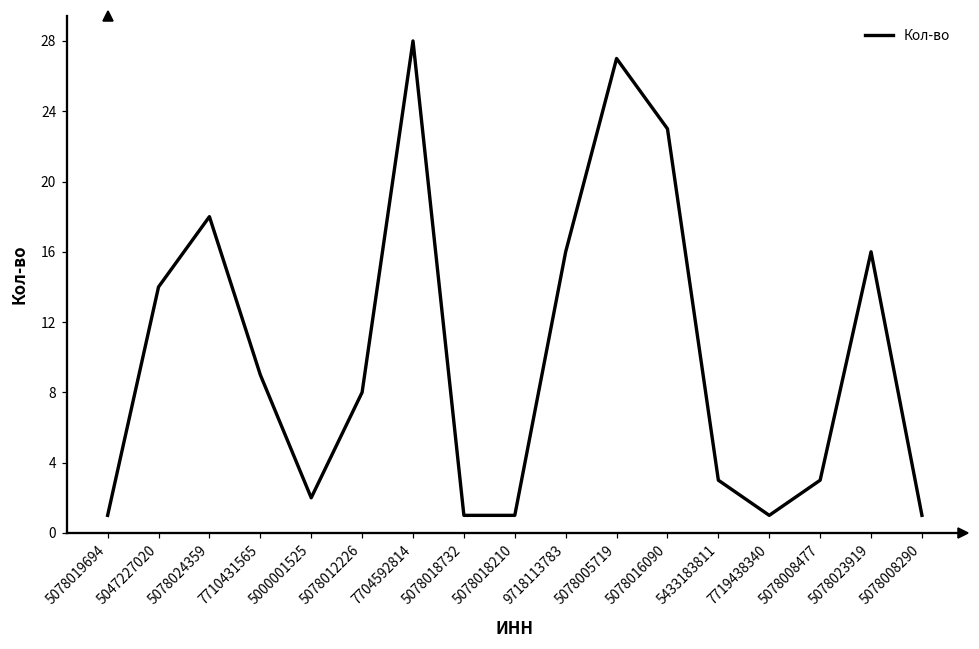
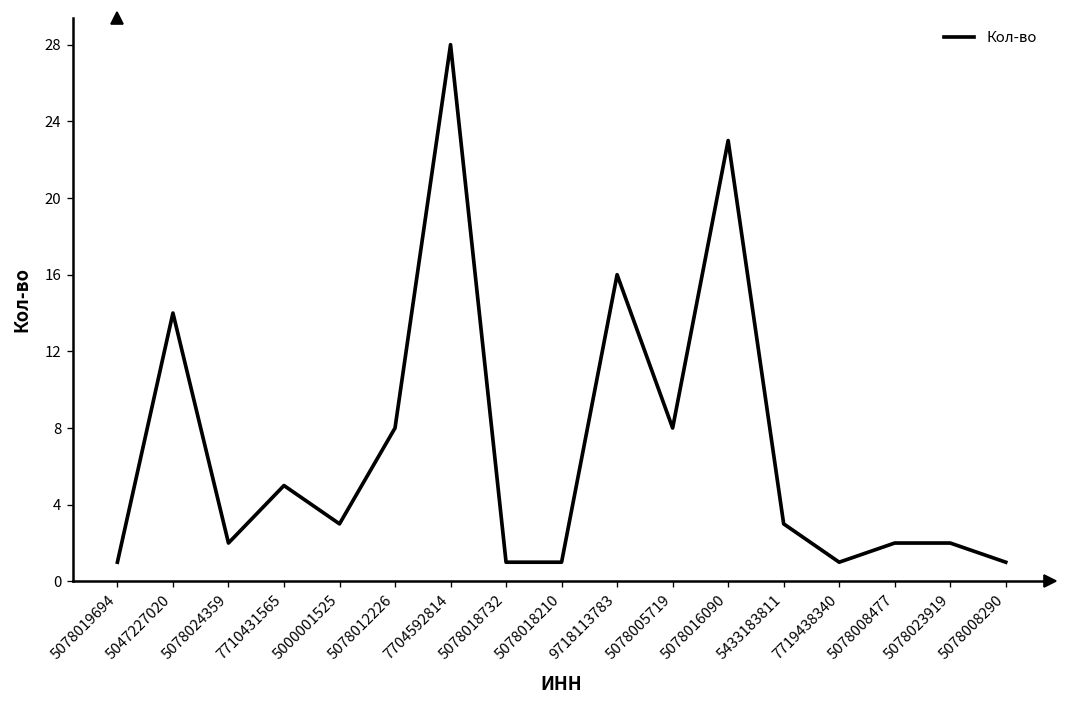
5078024359: 18 -> 2
7710431565: 9 -> 5
5000001525: 2 -> 3
5078005719: 27 -> 8
5078008477: 3 -> 2
5078023919: 16 -> 2
